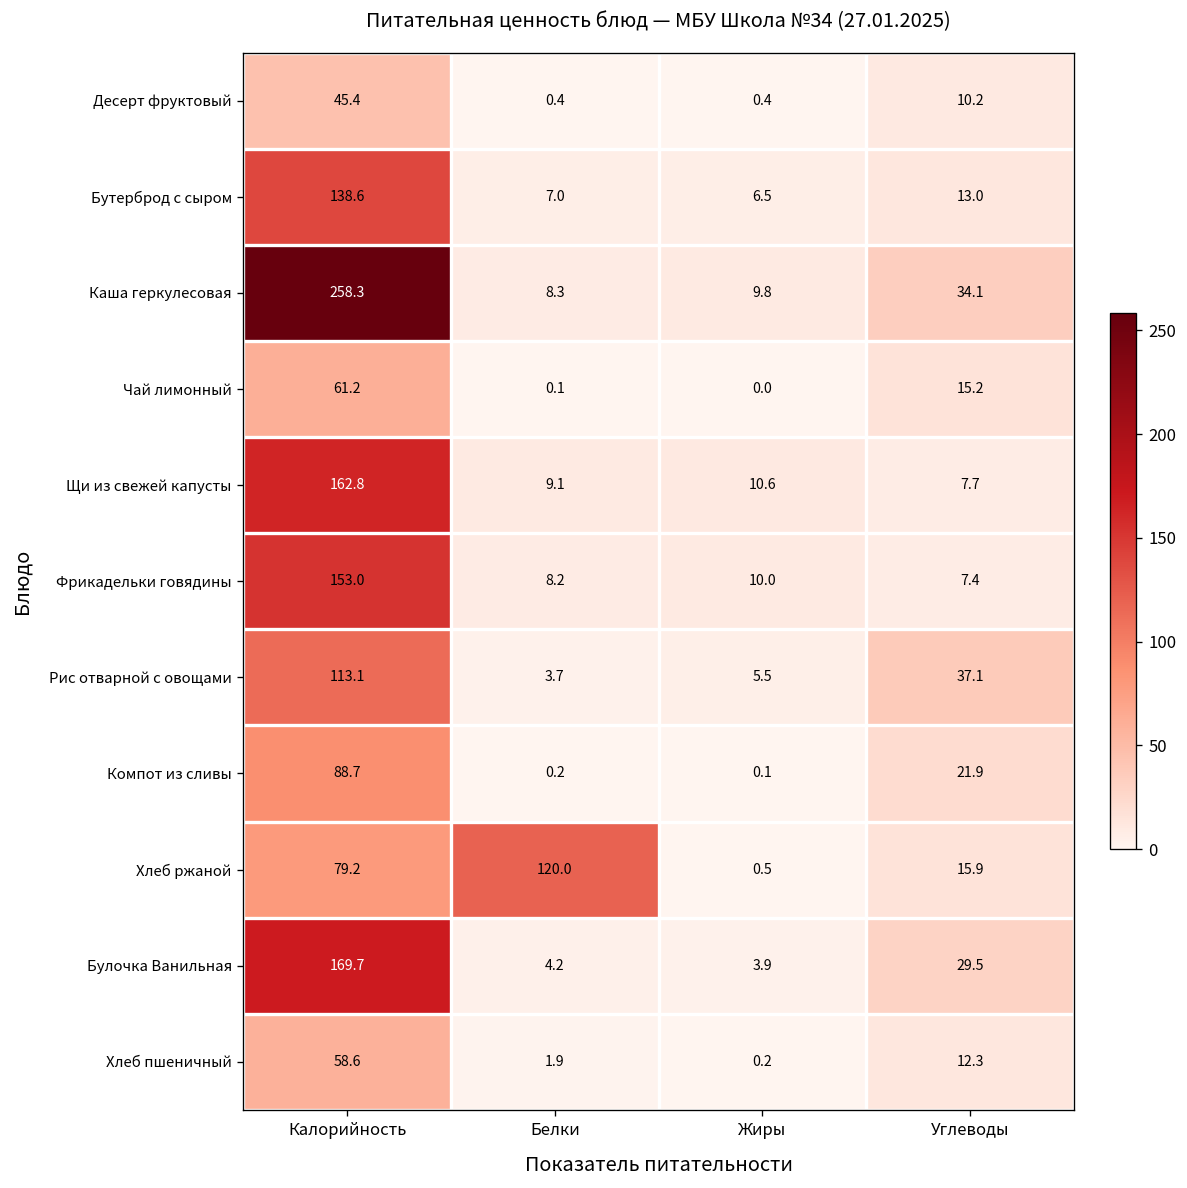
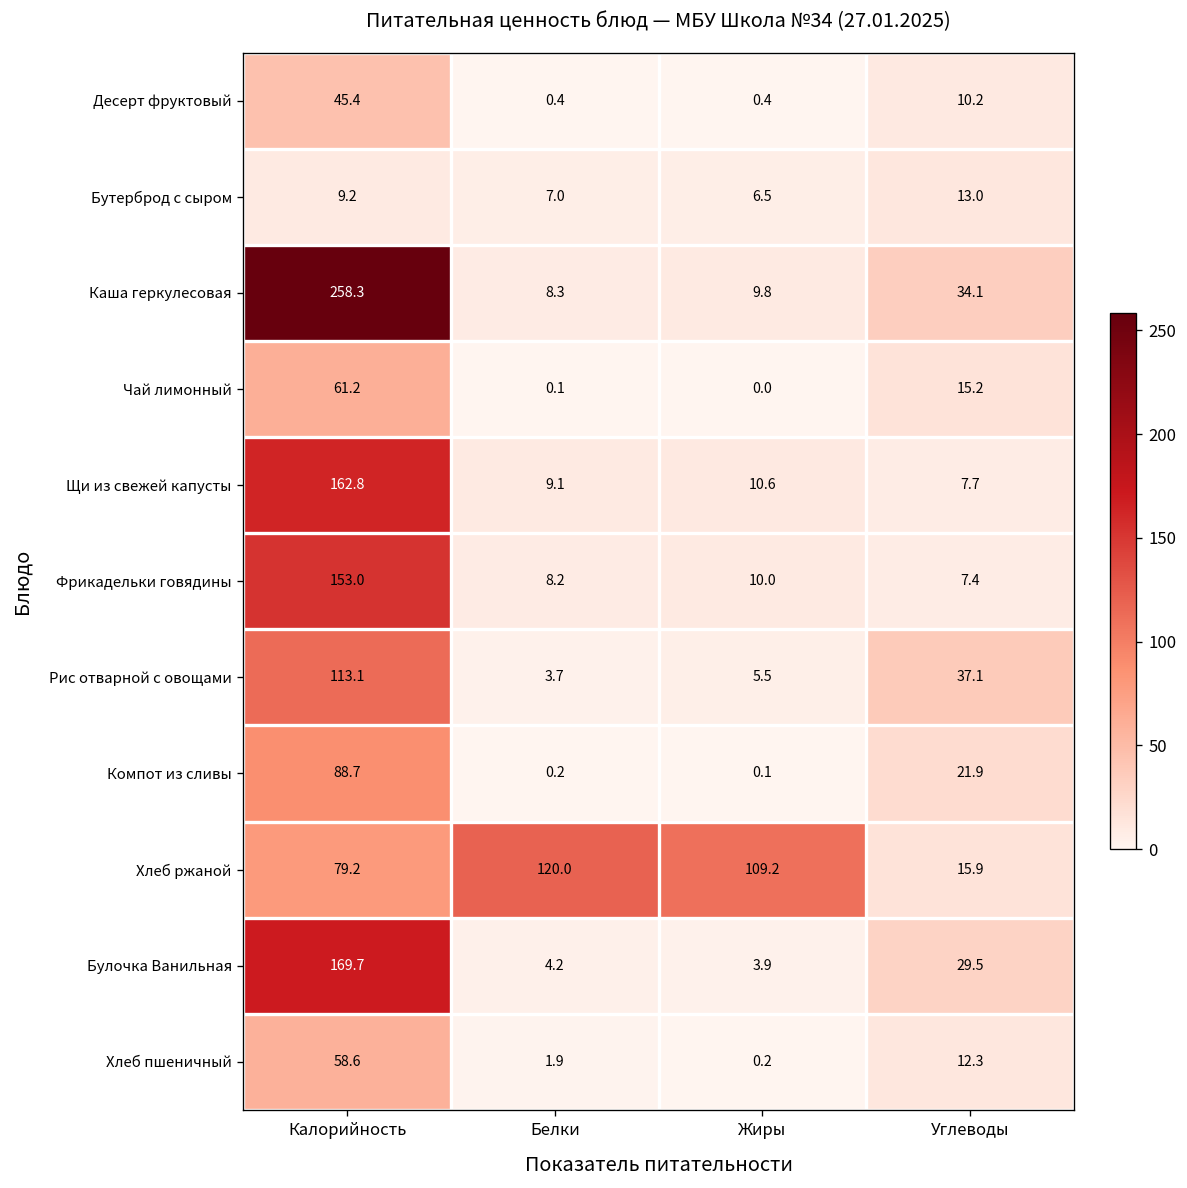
Бутерброд с сыром, Калорийность: 138.6 -> 9.2
Хлеб ржаной, Жиры: 0.5 -> 109.2
